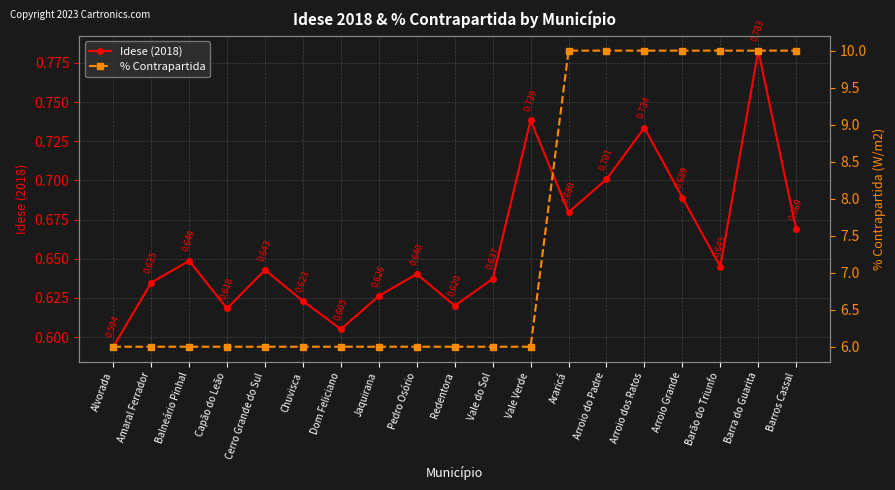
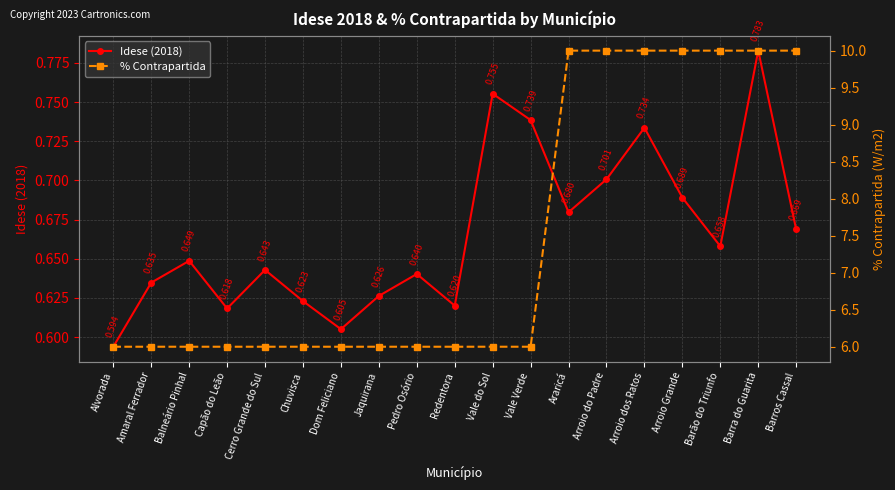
Idese (2018), Vale do Sol: 0.637 -> 0.755
Idese (2018), Barão do Triunfo: 0.645 -> 0.658
